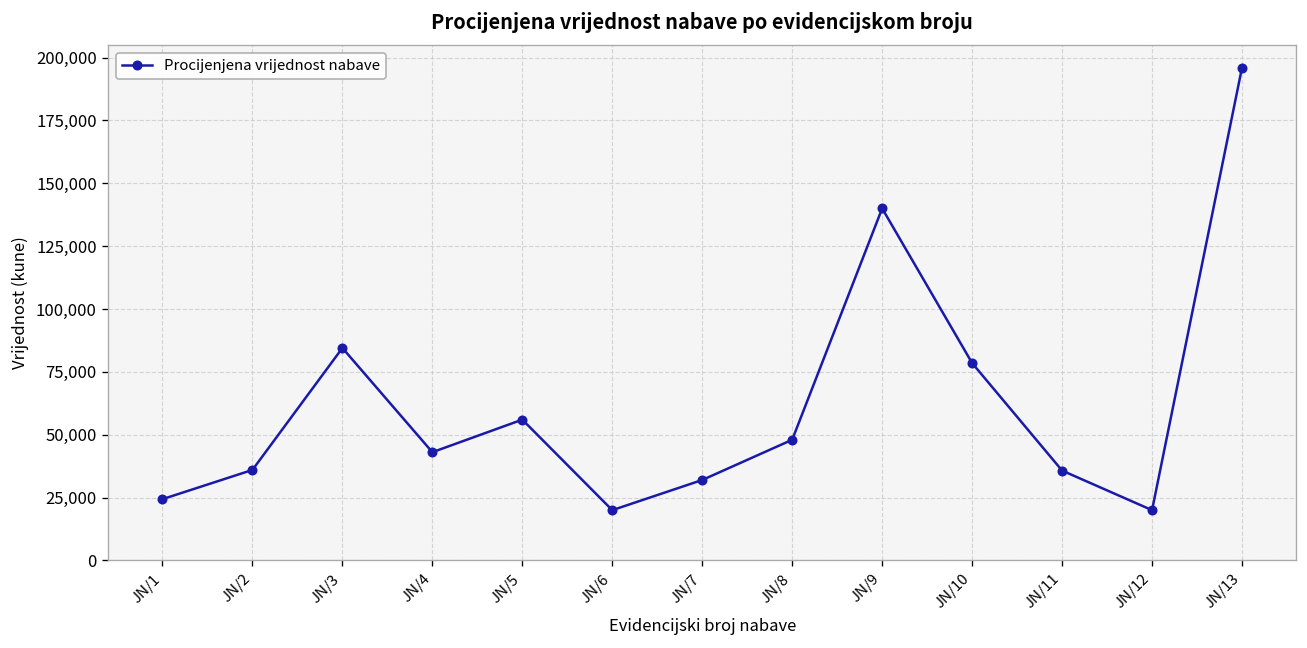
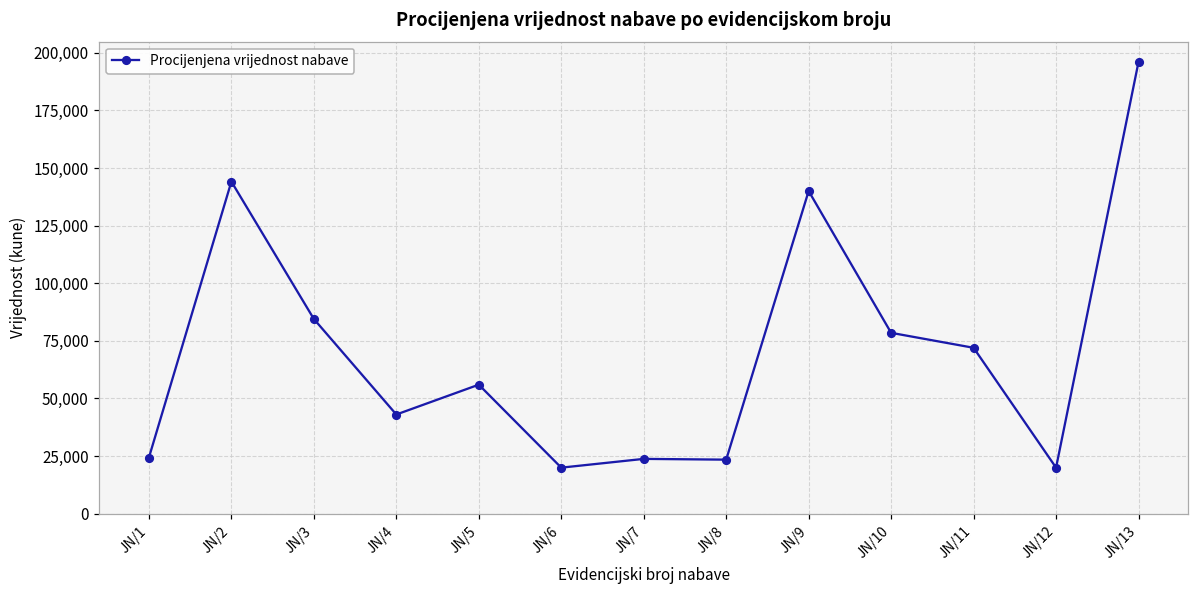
JN/2: 36,000 -> 144,000
JN/7: 32,000 -> 24,000
JN/8: 48,000 -> 23,000
JN/11: 36,000 -> 72,000
